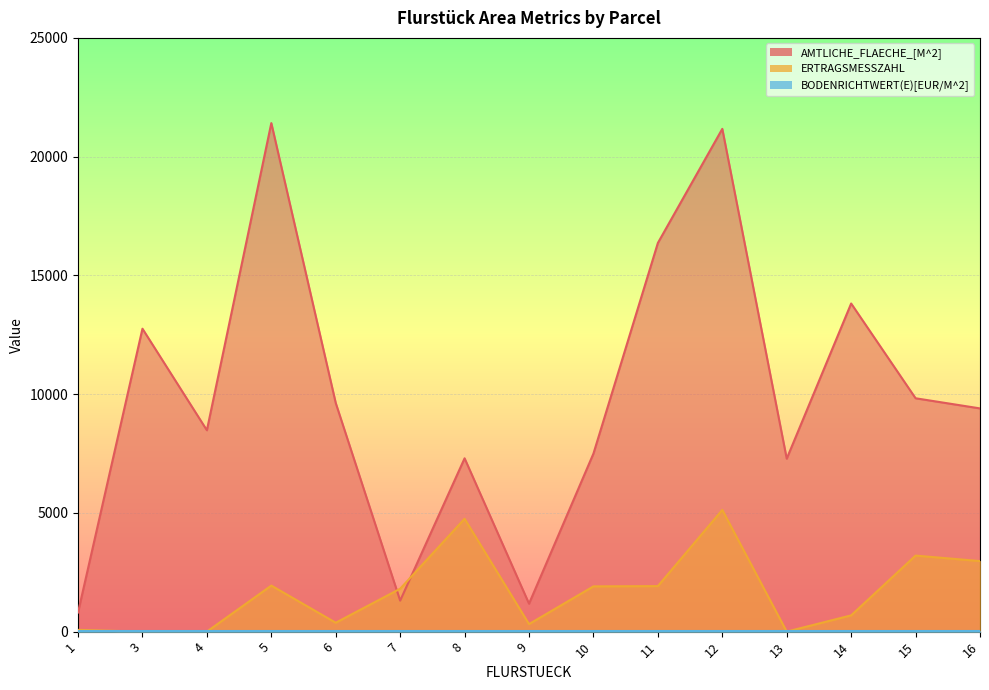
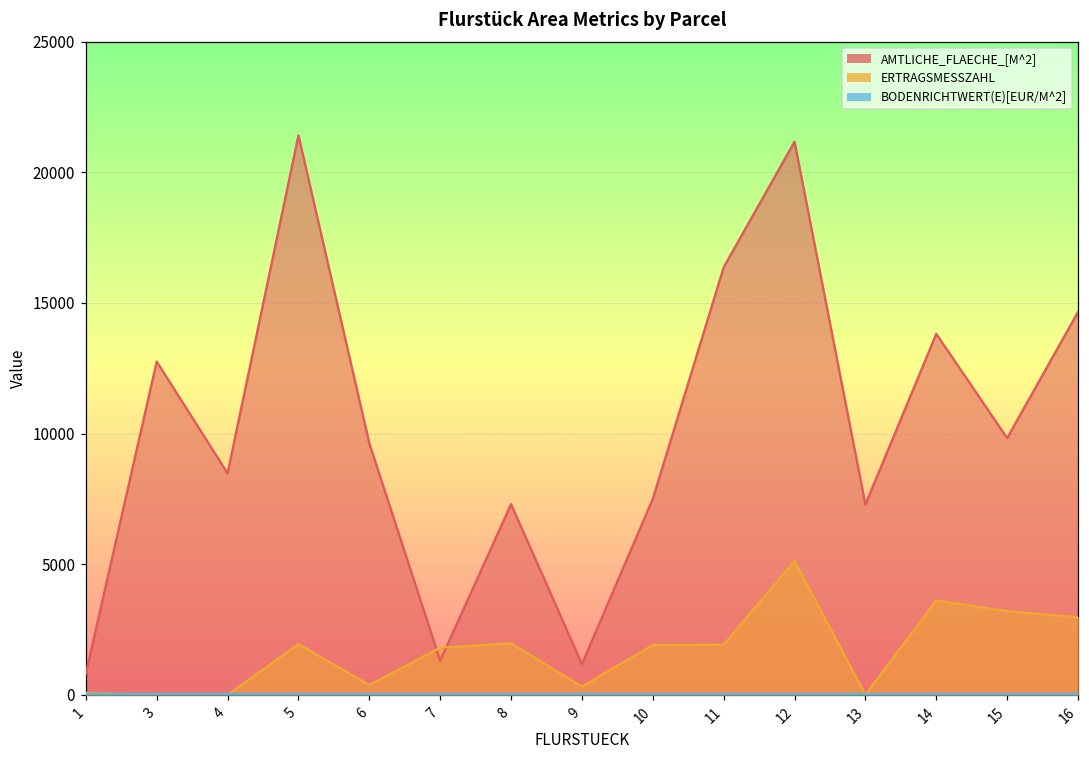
ERTRAGSMESSZAHL, 8: 4800 -> 2000
ERTRAGSMESSZAHL, 14: 700 -> 3600
AMTLICHE_FLAECHE_[M^2], 16: 9400 -> 14700
